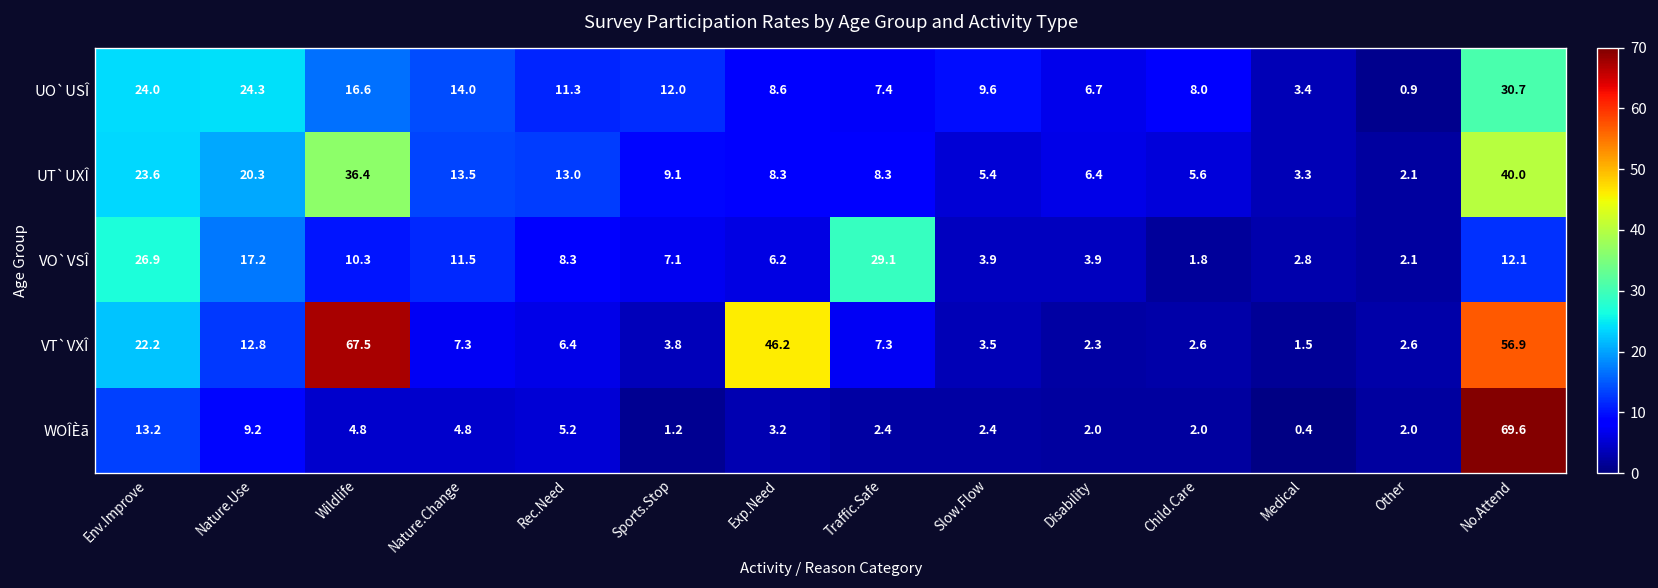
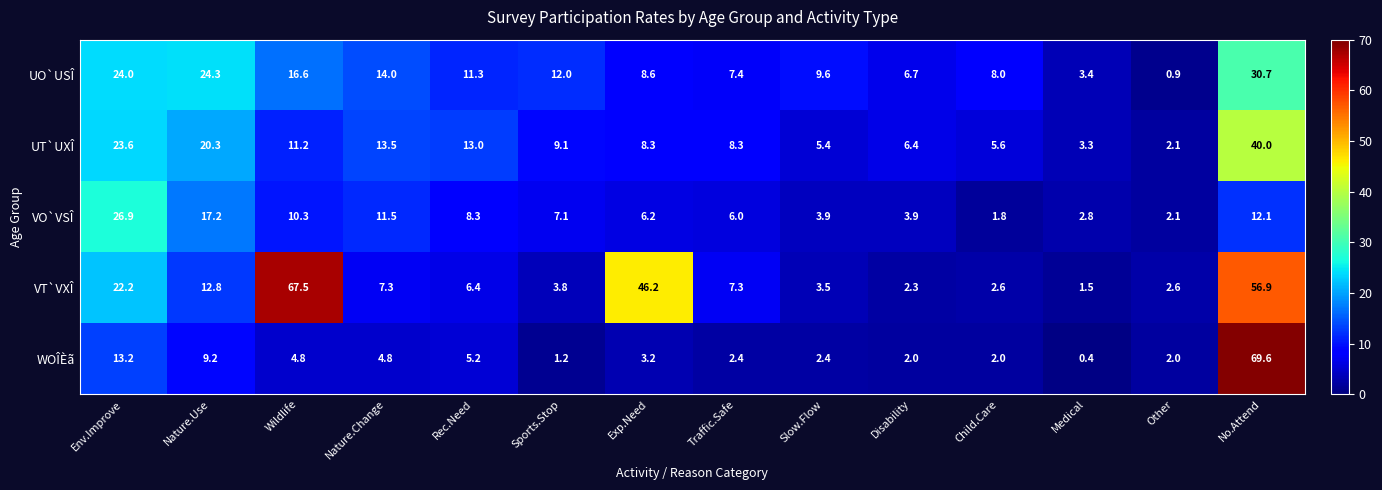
UT`UXÎ, Wildlife: 36.4 -> 11.2
VO`VSÎ, Traffic.Safe: 29.1 -> 6.0
